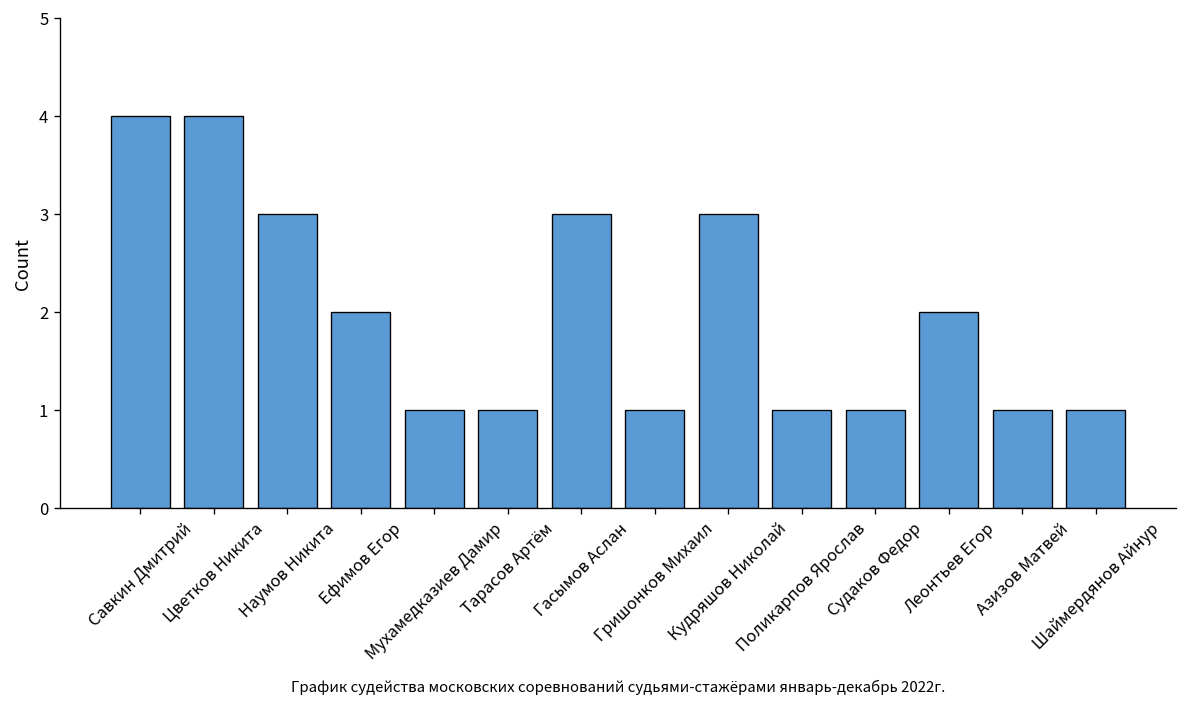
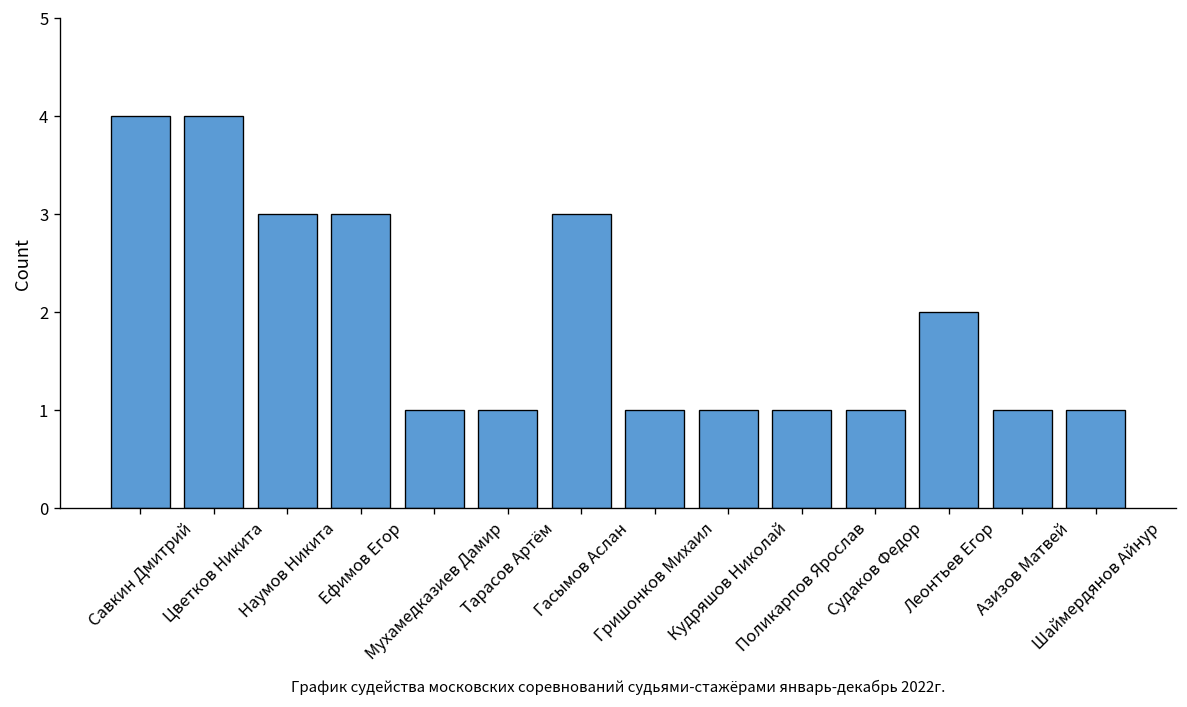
Ефимов Егор: 2 -> 3
Кудряшов Николай: 3 -> 1
